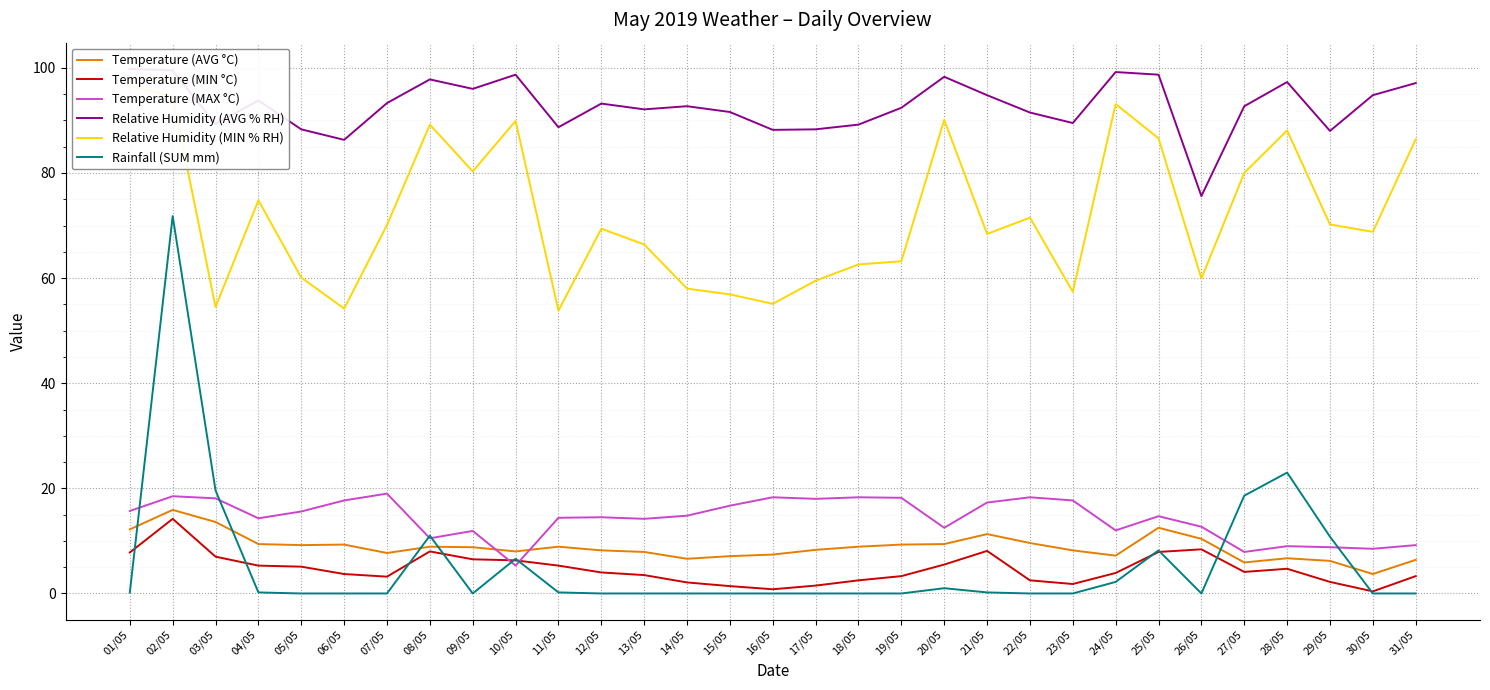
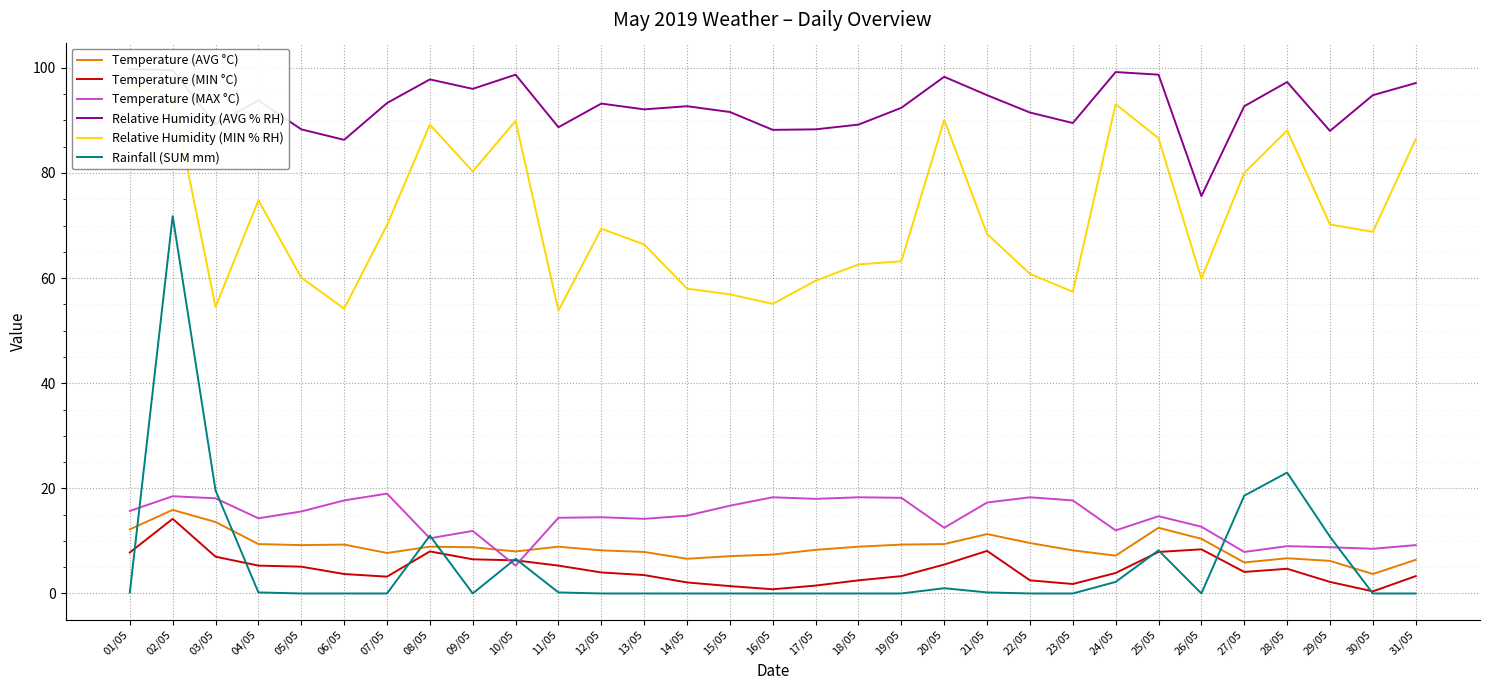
Relative Humidity (MIN % RH), 22/05: 72 -> 61
